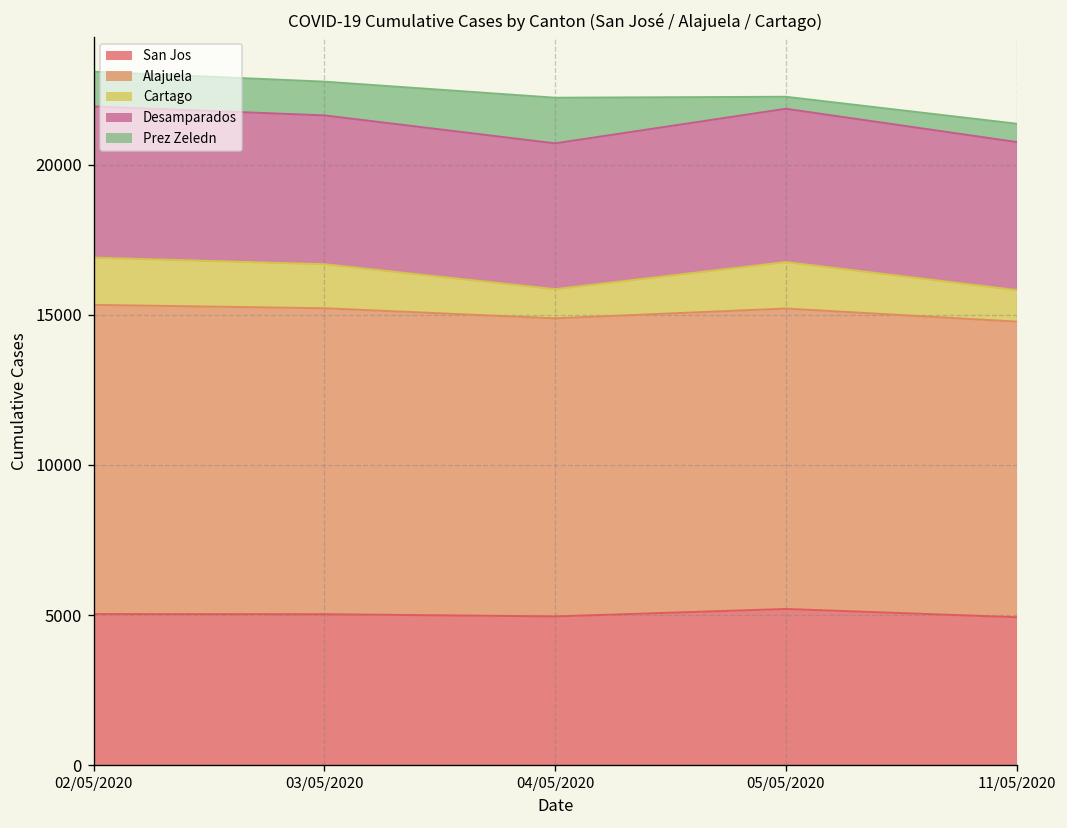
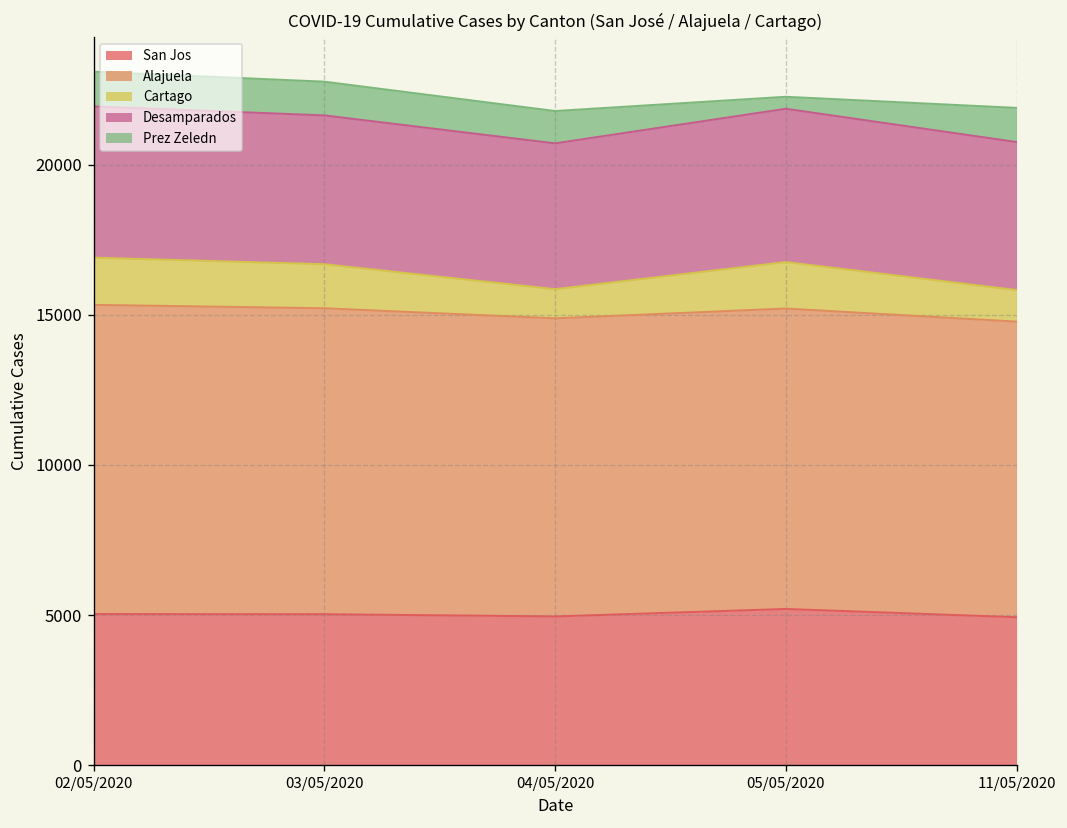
Prez Zeledn, 04/05/2020: 1500 -> 1100
Prez Zeledn, 11/05/2020: 600 -> 1100
